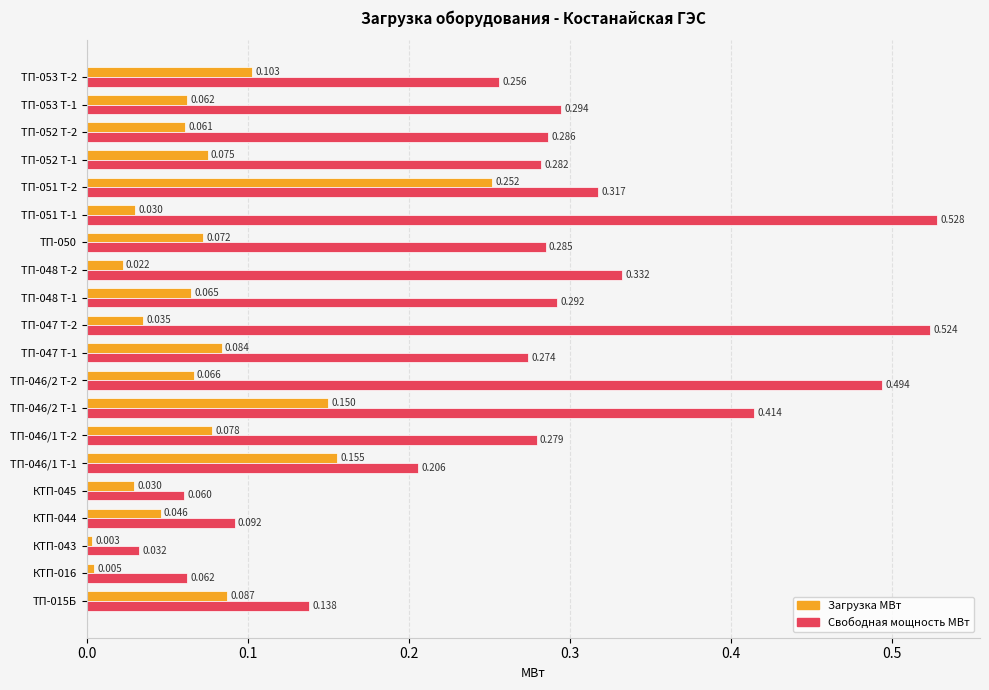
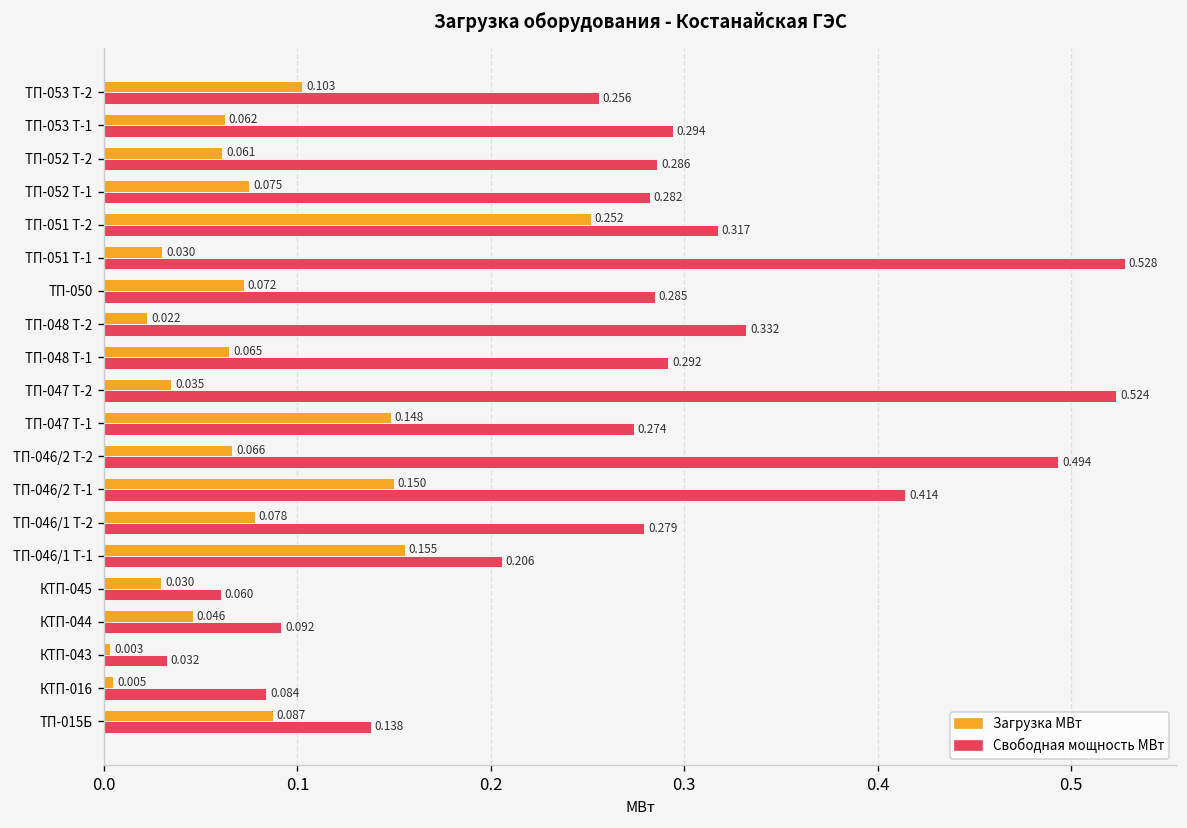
Загрузка МВт, ТП-047 Т-1: 0.084 -> 0.148
Свободная мощность МВт, КТП-016: 0.062 -> 0.084
